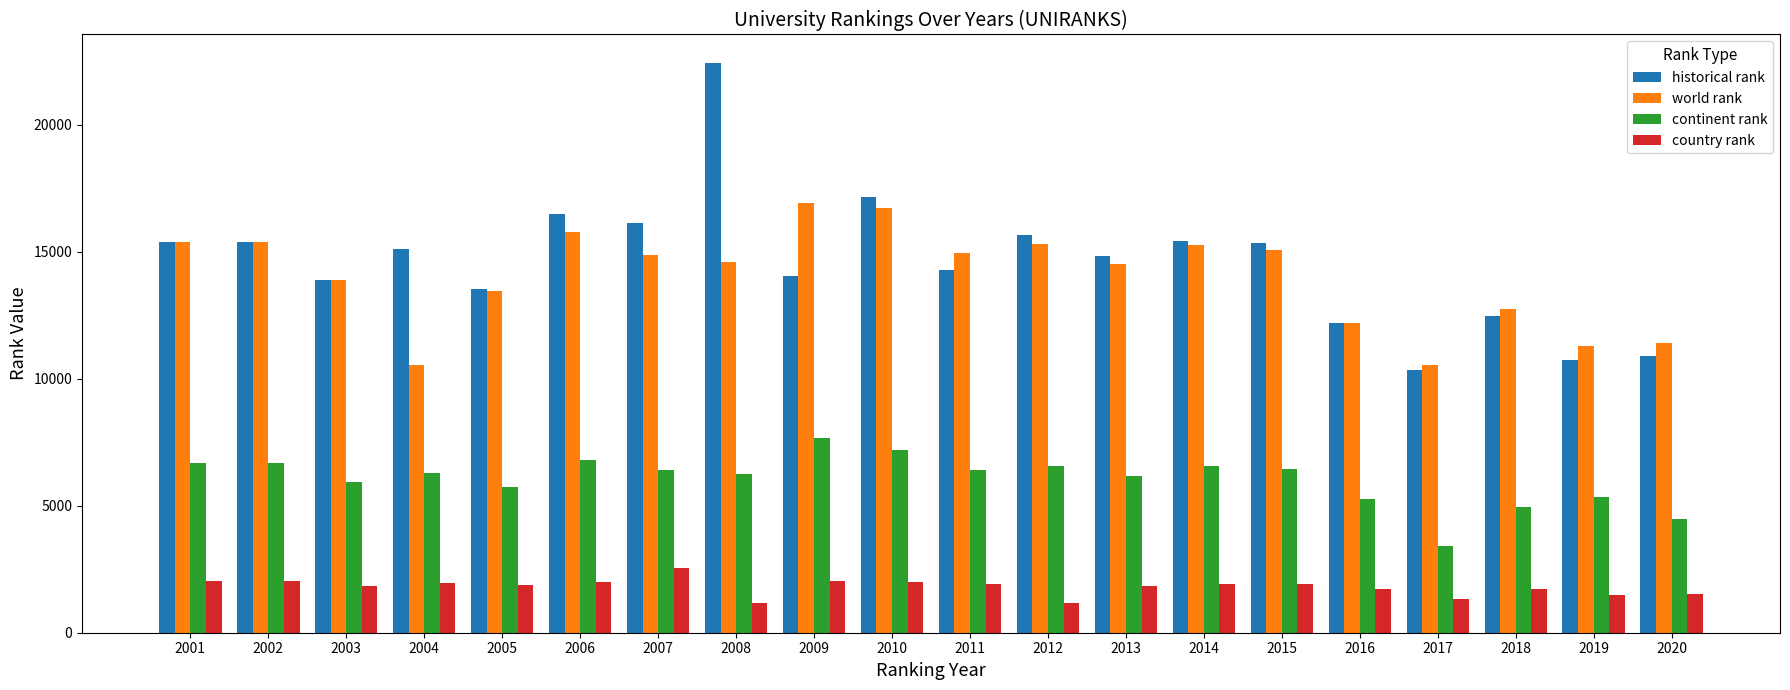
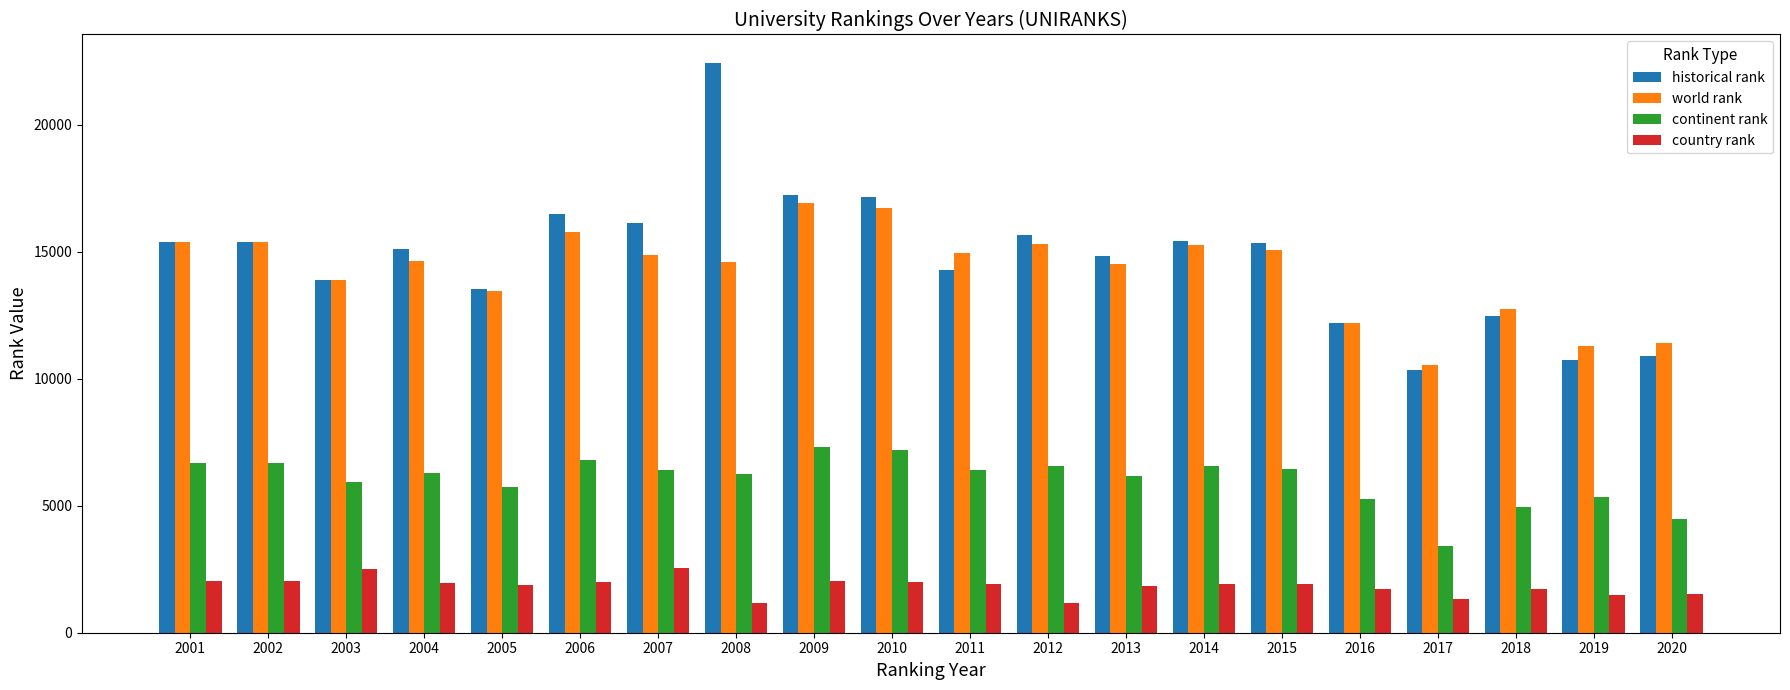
country rank, 2003: 1900 -> 2500
world rank, 2004: 10500 -> 14600
historical rank, 2009: 14000 -> 17200
continent rank, 2009: 7700 -> 7300
